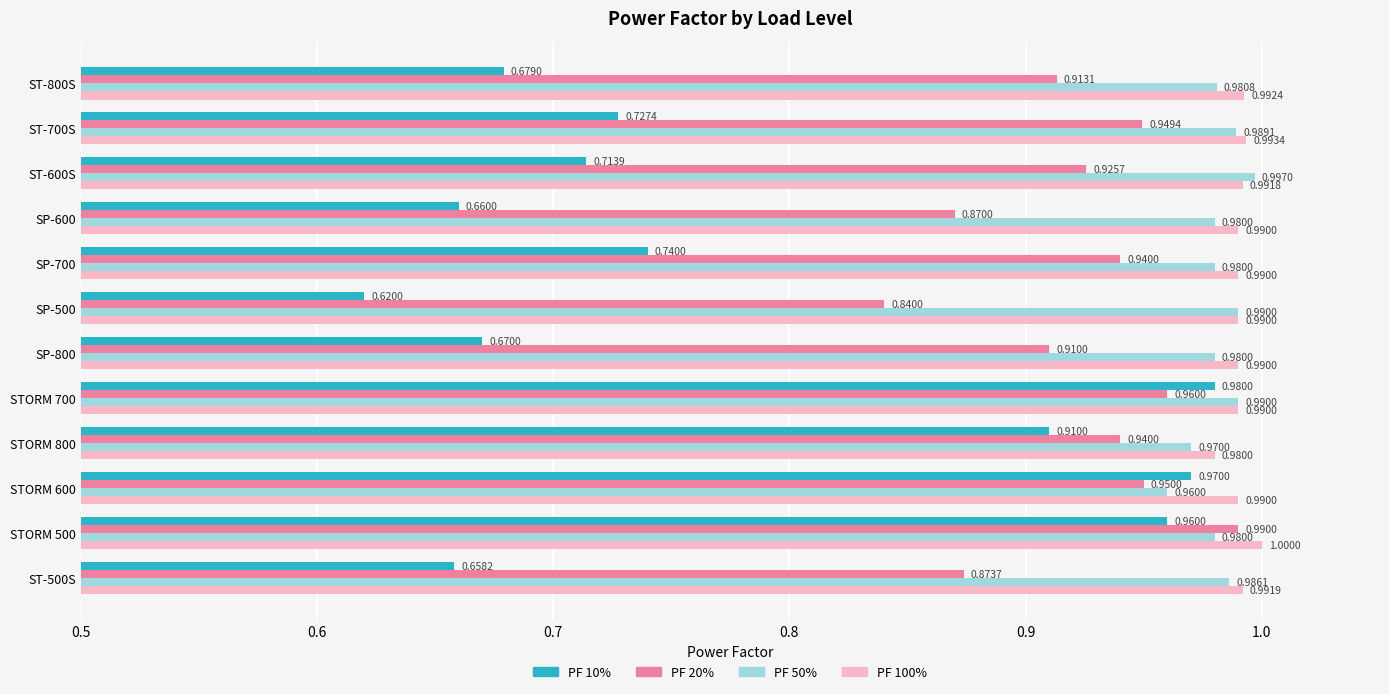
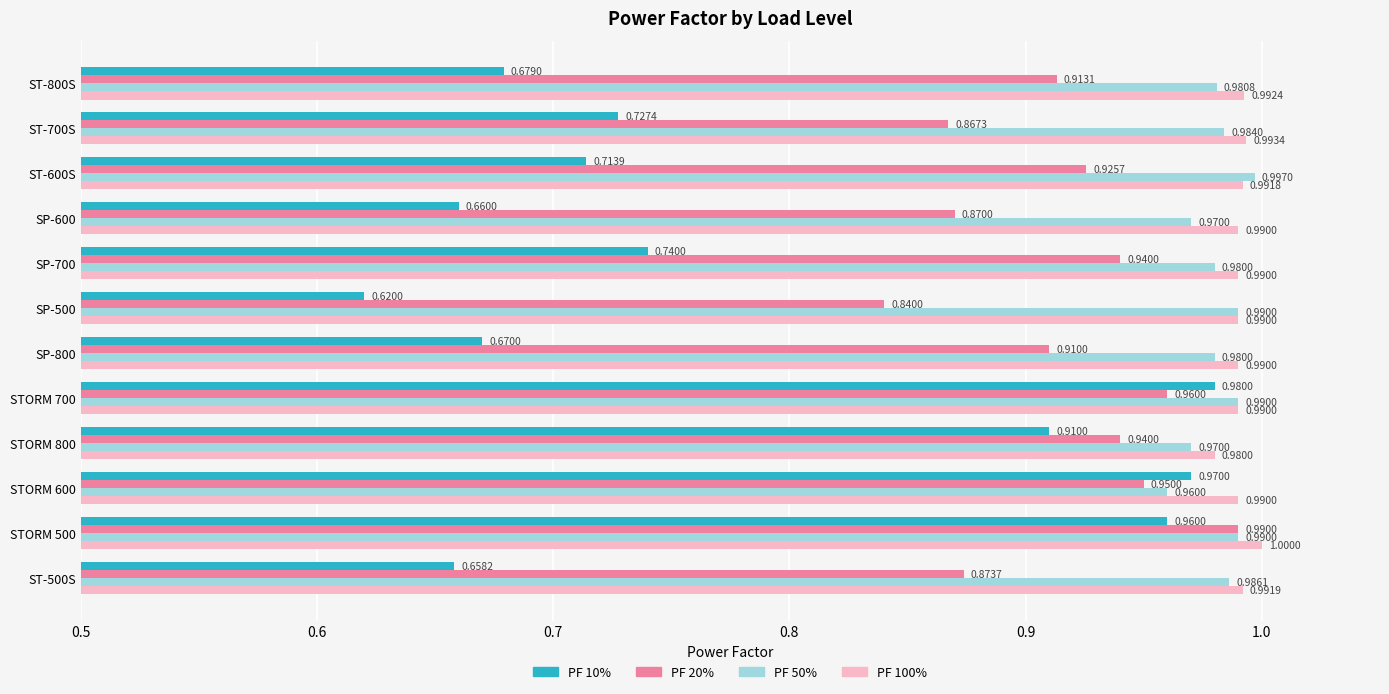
PF 20%, ST-700S: 0.9494 -> 0.8673
PF 50%, ST-700S: 0.9891 -> 0.9840
PF 50%, SP-600: 0.9800 -> 0.9700
PF 50%, STORM 500: 0.9800 -> 0.9900
